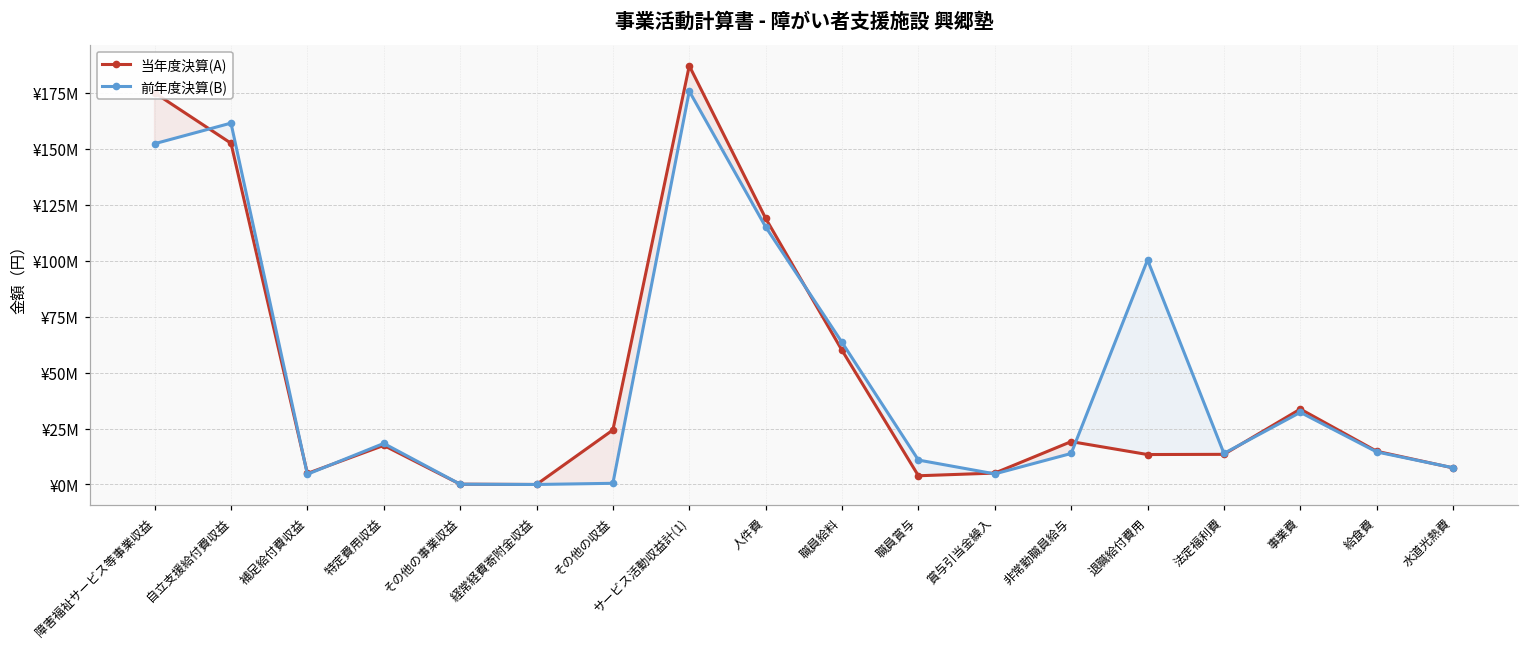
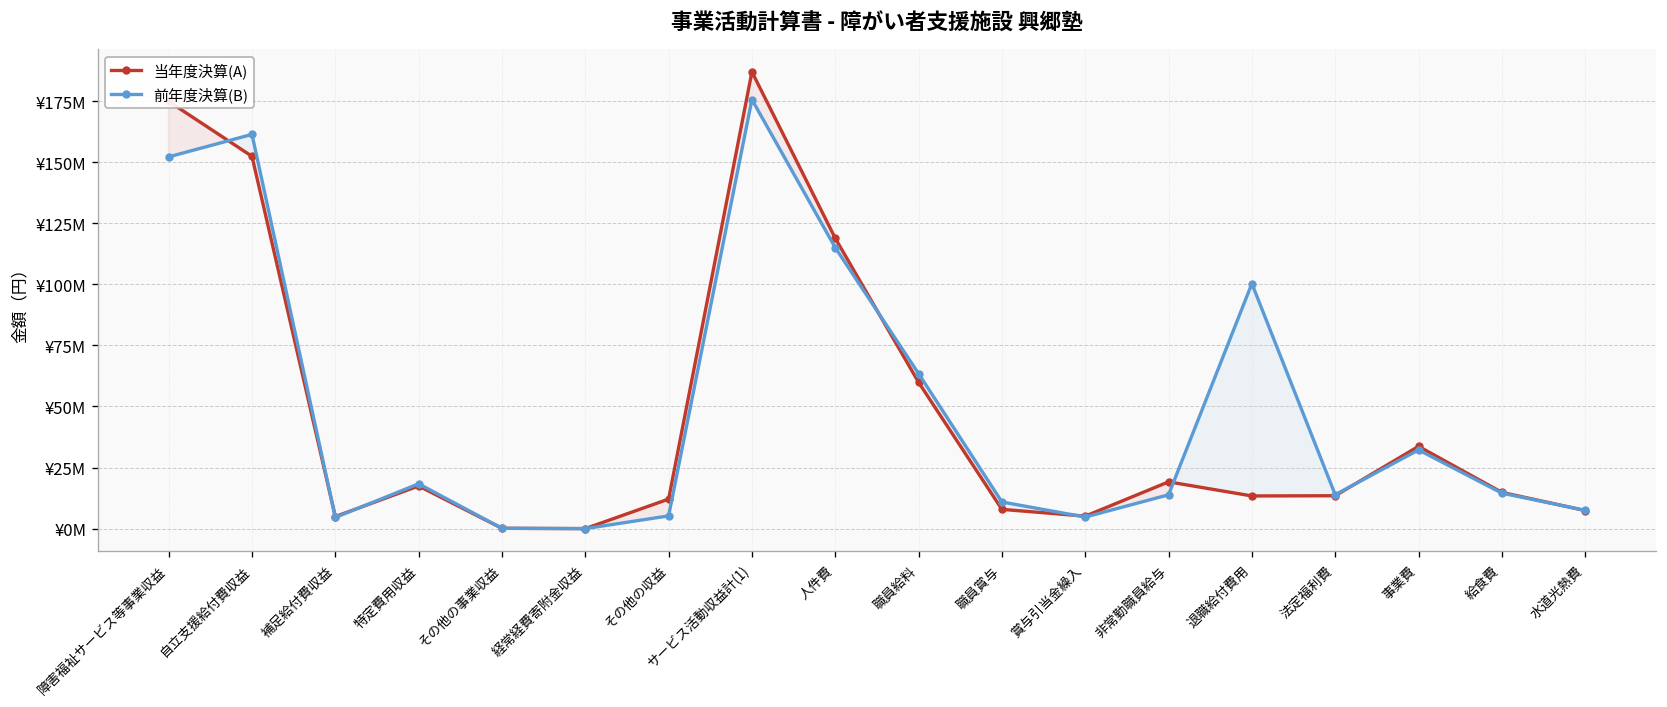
当年度決算(A), その他の収益: ¥24000000 -> ¥12000000
前年度決算(B), その他の収益: ¥1000000 -> ¥5000000
当年度決算(A), 職員賞与: ¥4000000 -> ¥8000000
